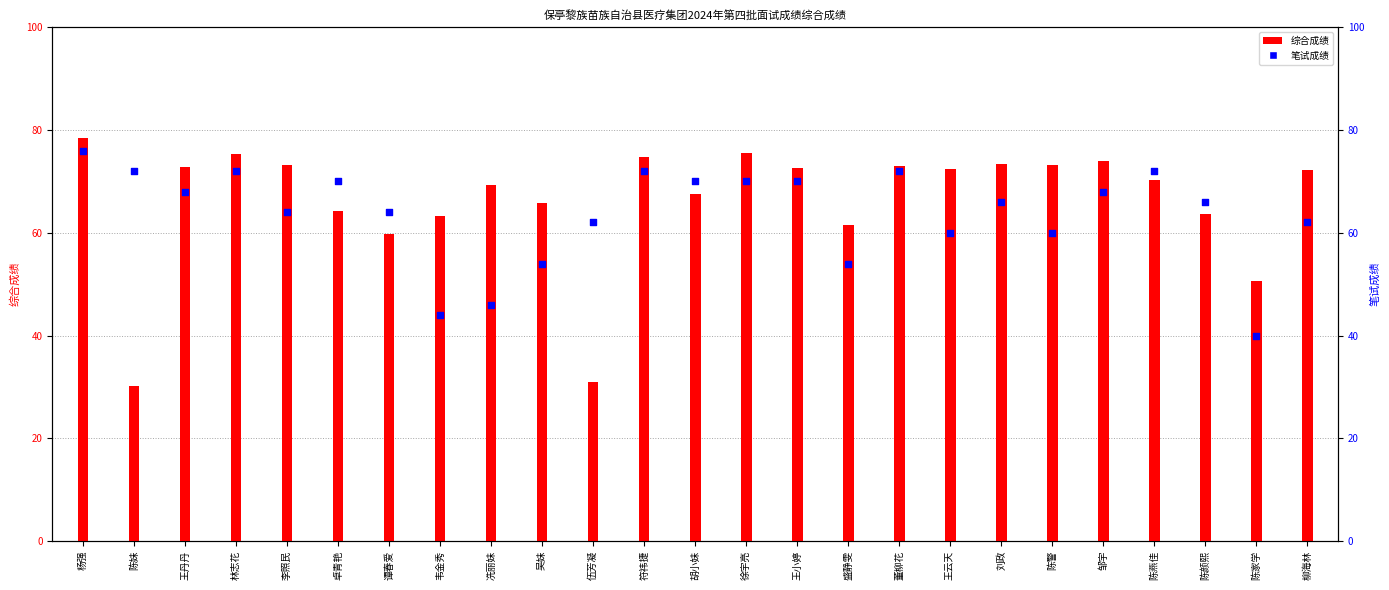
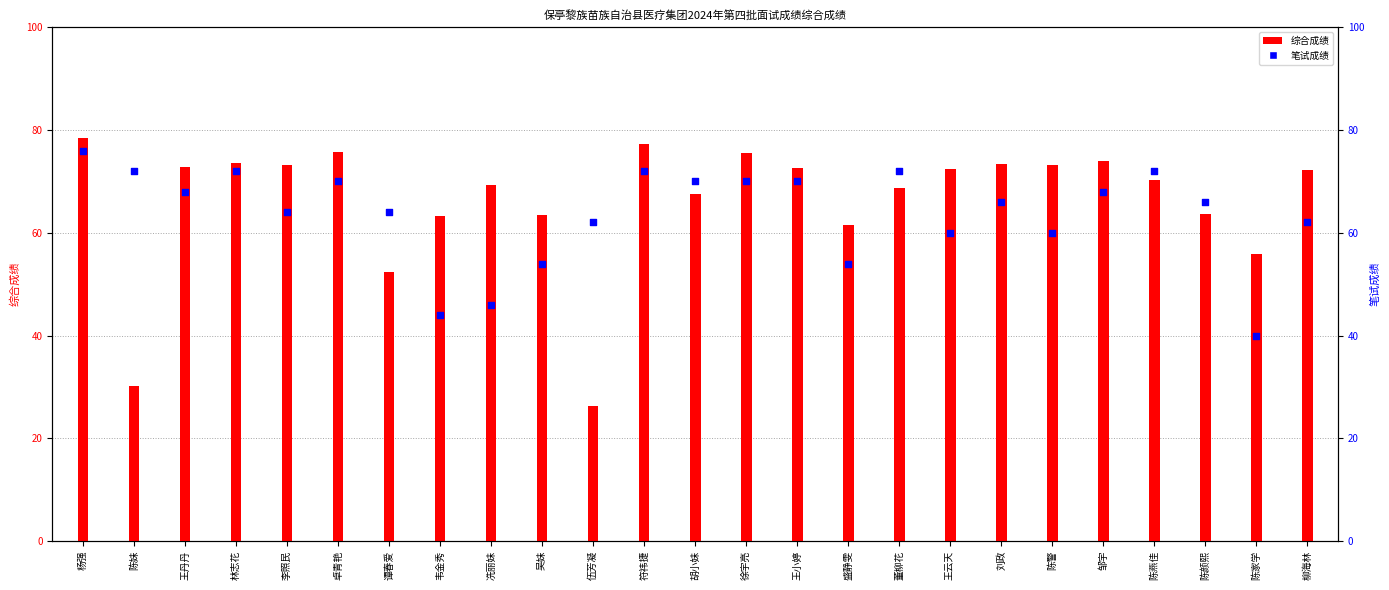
综合成绩, 林志花: 75 -> 74
综合成绩, 卓青艳: 64 -> 76
综合成绩, 谭春爱: 60 -> 52
综合成绩, 吴妹: 66 -> 64
综合成绩, 伍芳凝: 31 -> 26
综合成绩, 符祎捷: 75 -> 77
综合成绩, 董柳花: 73 -> 69
综合成绩, 陈家学: 51 -> 56
